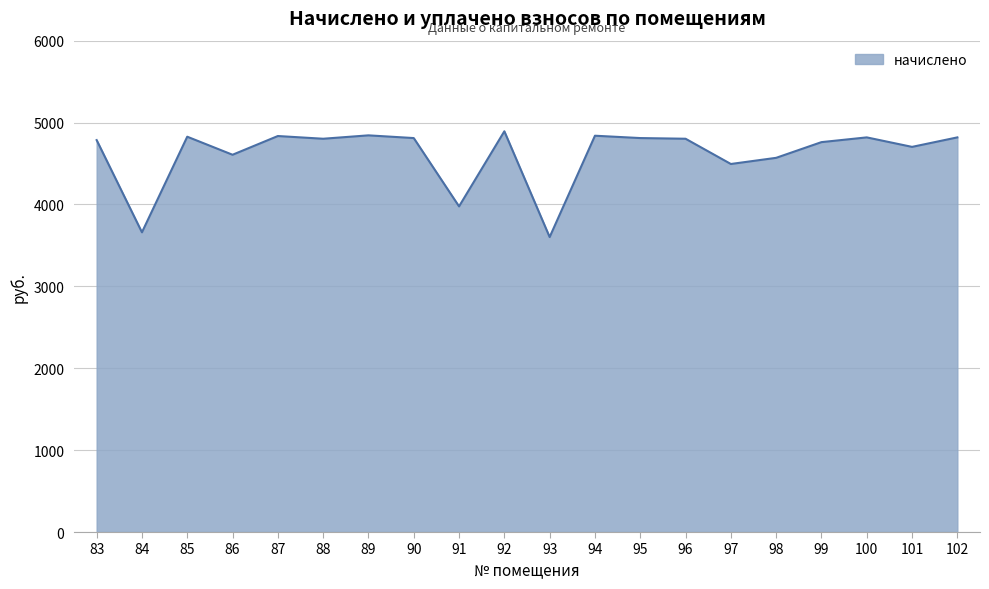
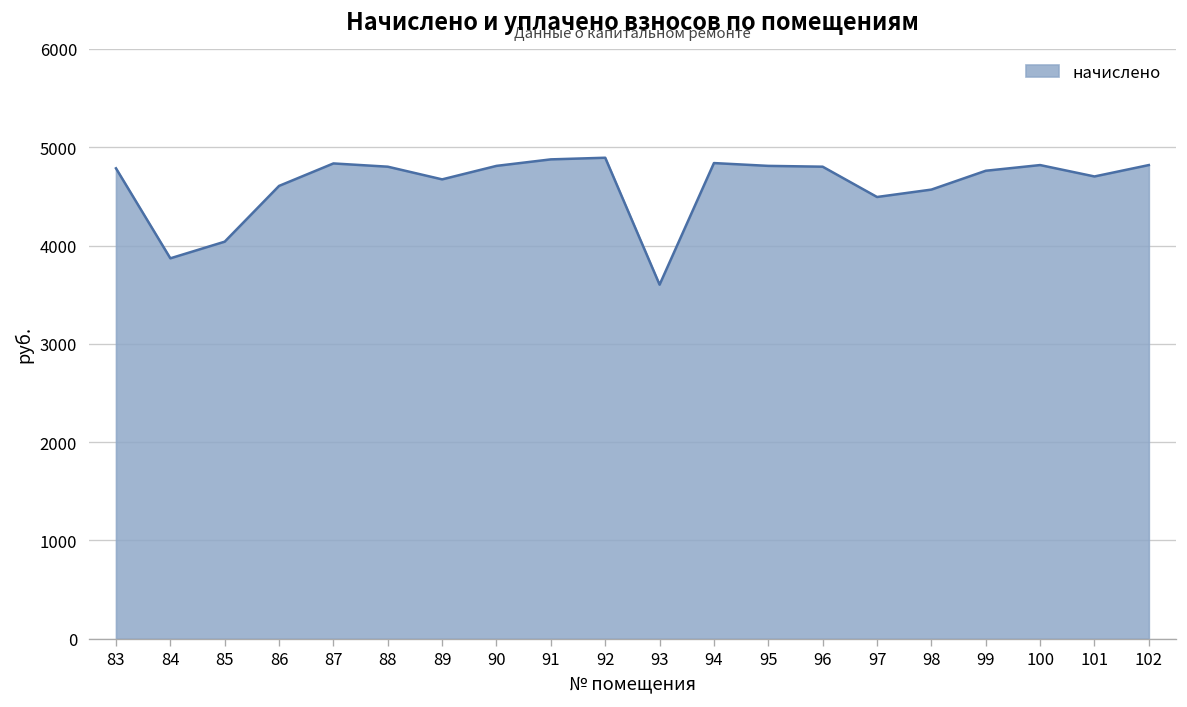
84: 3700 -> 3900
85: 4800 -> 4000
89: 4800 -> 4700
91: 4000 -> 4900
